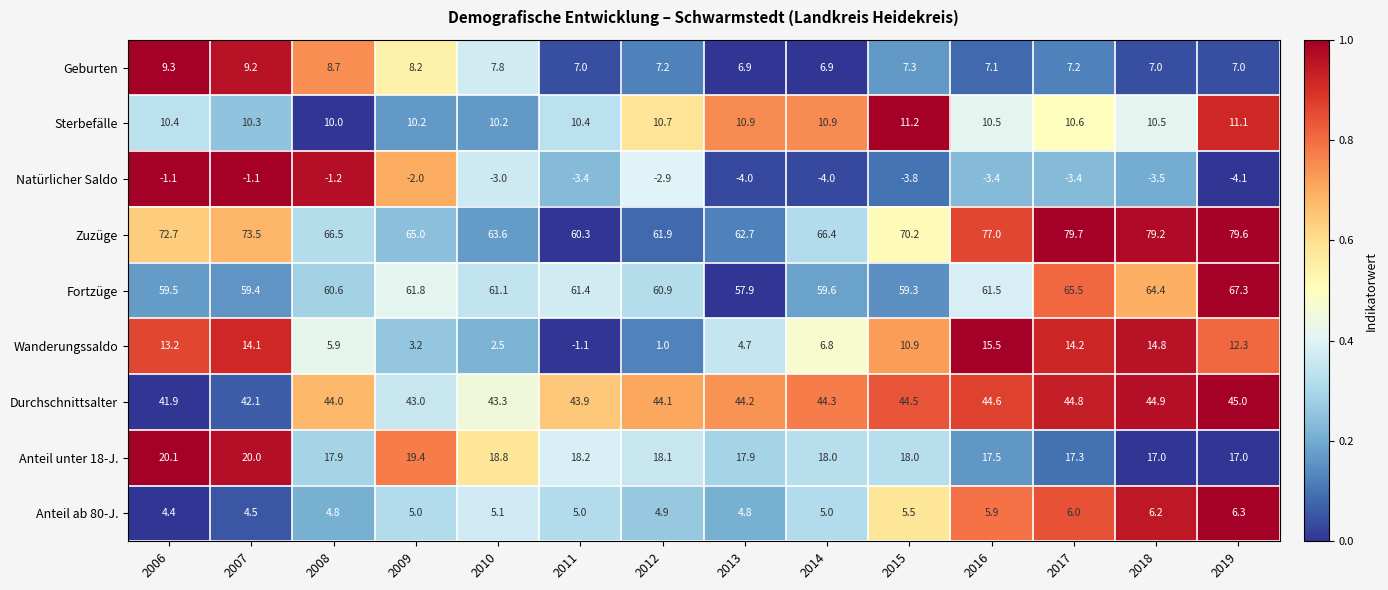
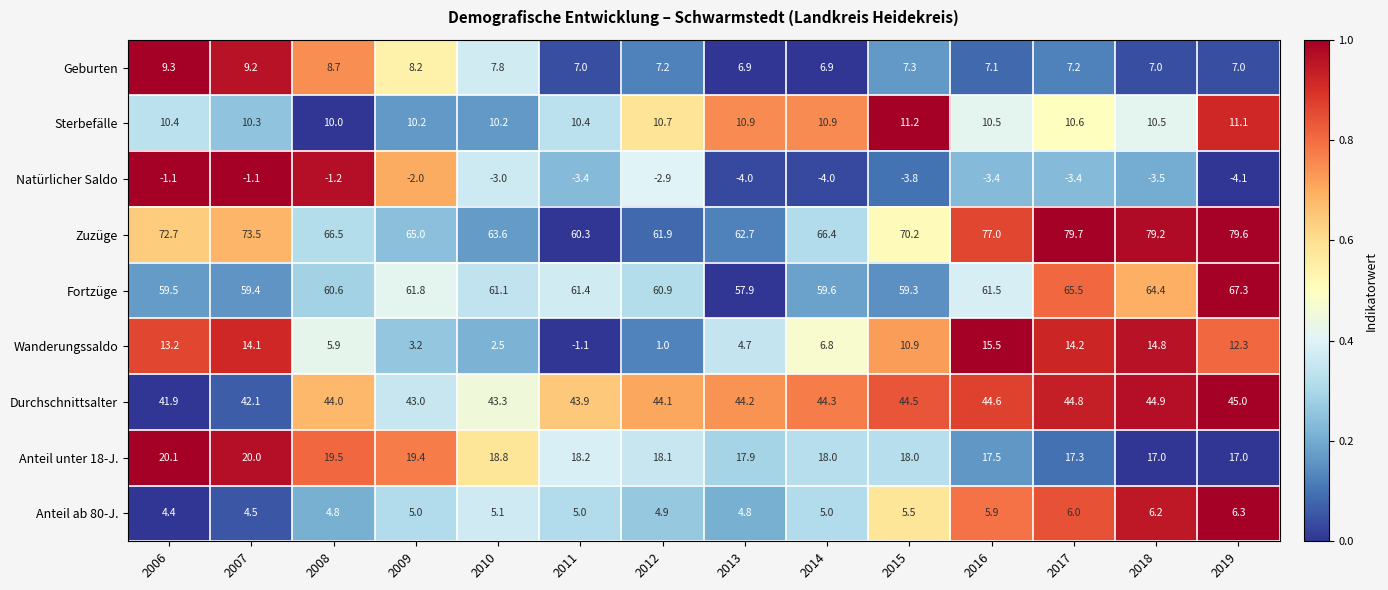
Anteil unter 18-J., 2008: 17.9 -> 19.5
